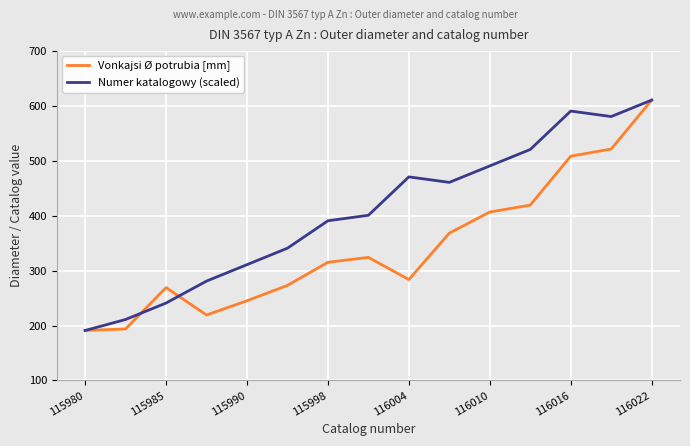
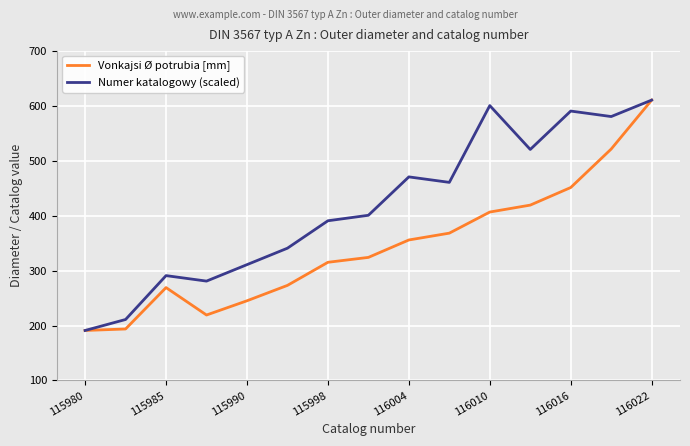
Numer katalogowy (scaled), 115985: 240 -> 290
Vonkajsi Ø potrubia [mm], 116004: 280 -> 360
Numer katalogowy (scaled), 116010: 490 -> 600
Vonkajsi Ø potrubia [mm], 116016: 510 -> 450
